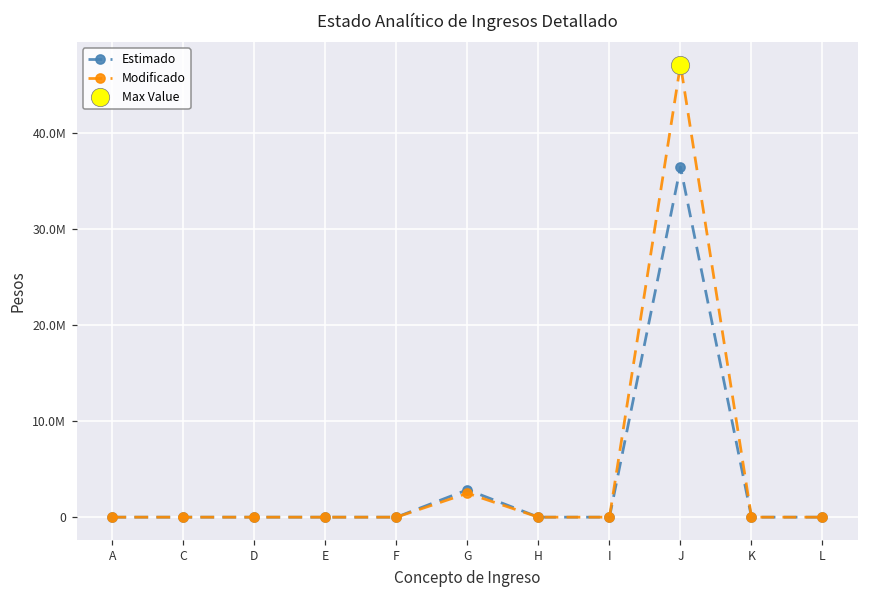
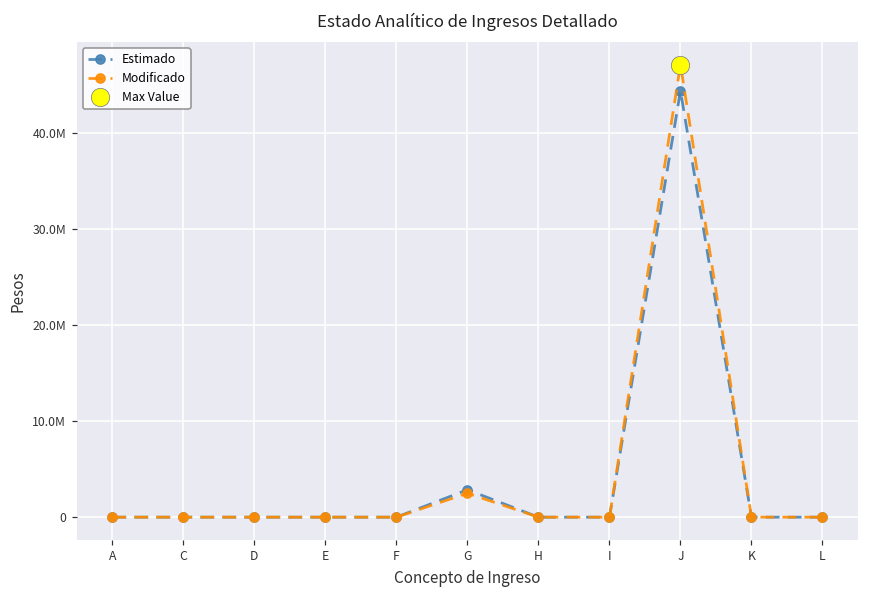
Estimado, J: 36000000 -> 44000000
